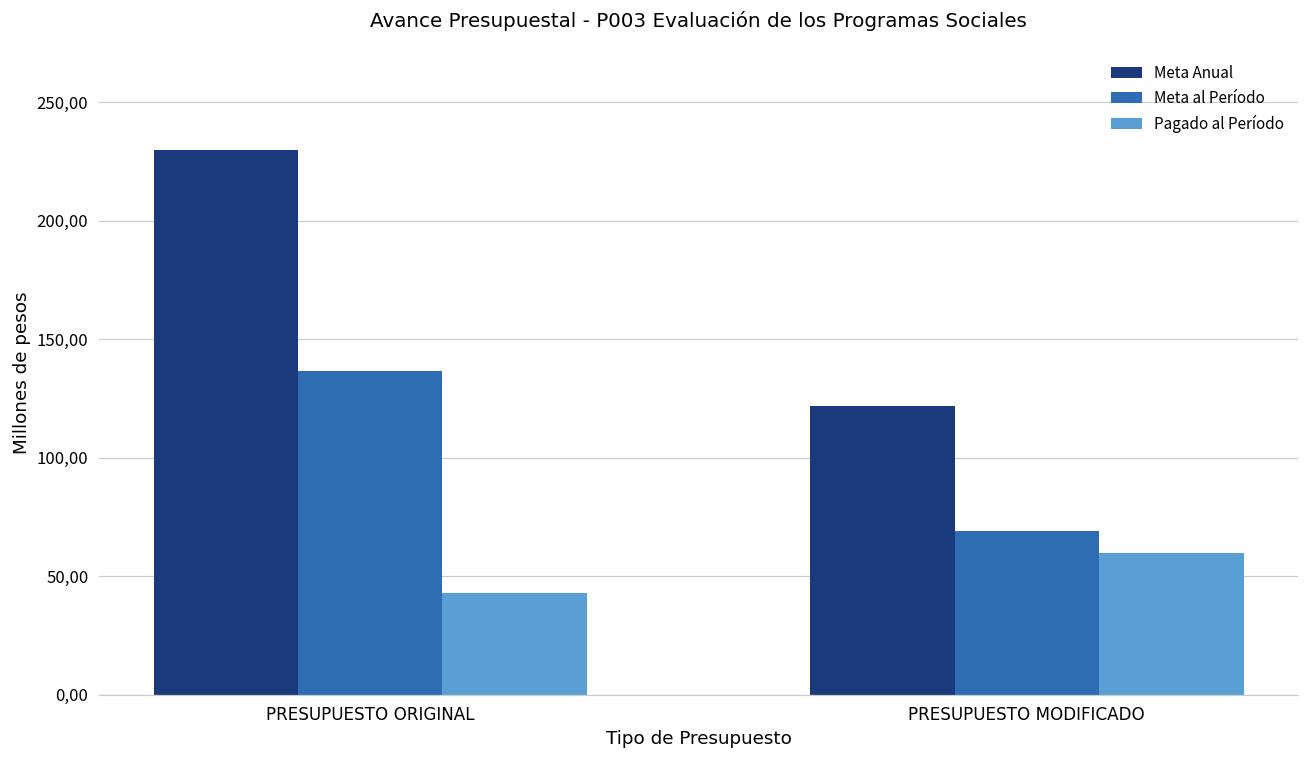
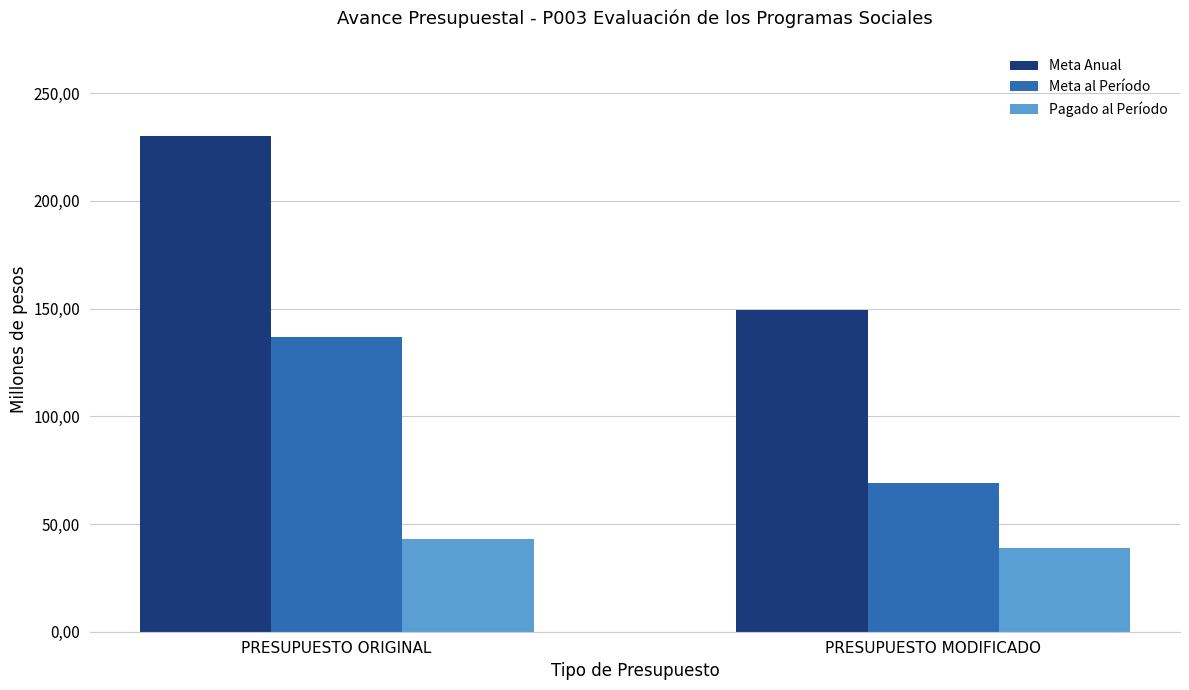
Meta Anual, PRESUPUESTO MODIFICADO: 12200 -> 14900
Pagado al Período, PRESUPUESTO MODIFICADO: 6000 -> 3900
